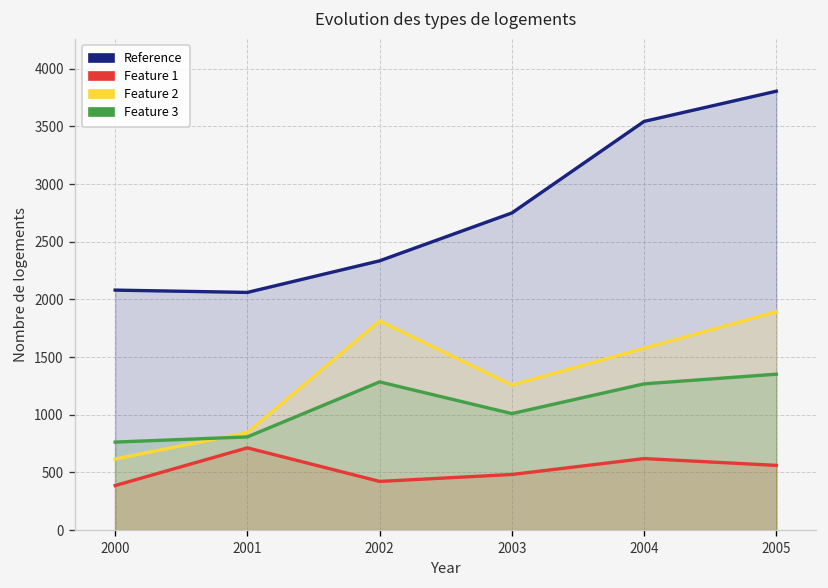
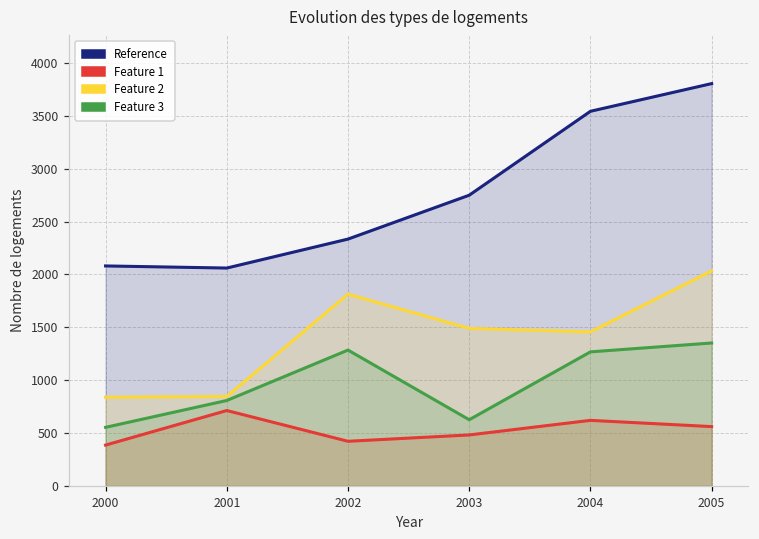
Feature 2, 2000: 600 -> 800
Feature 3, 2000: 800 -> 600
Feature 2, 2003: 1300 -> 1500
Feature 3, 2003: 1000 -> 600
Feature 2, 2004: 1600 -> 1500
Feature 2, 2005: 1900 -> 2000
